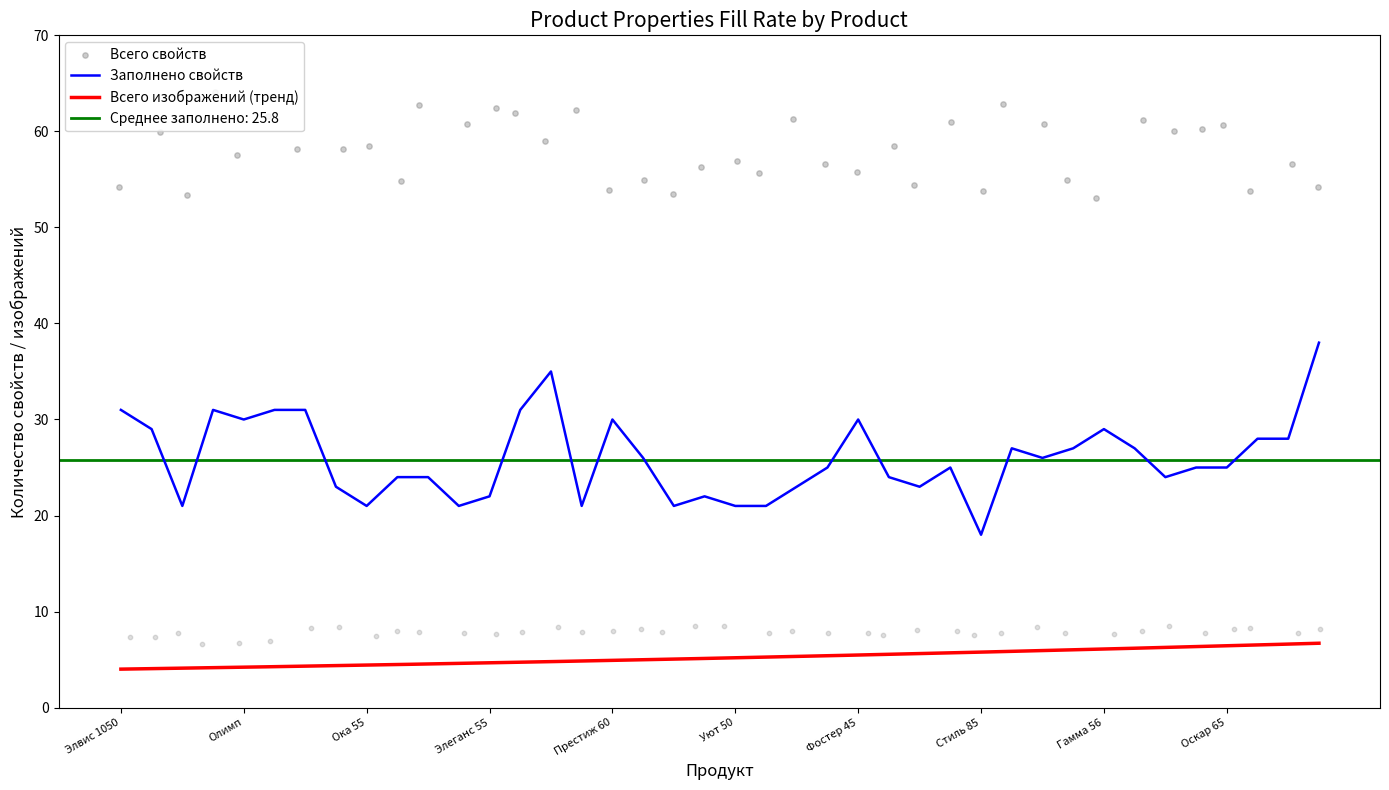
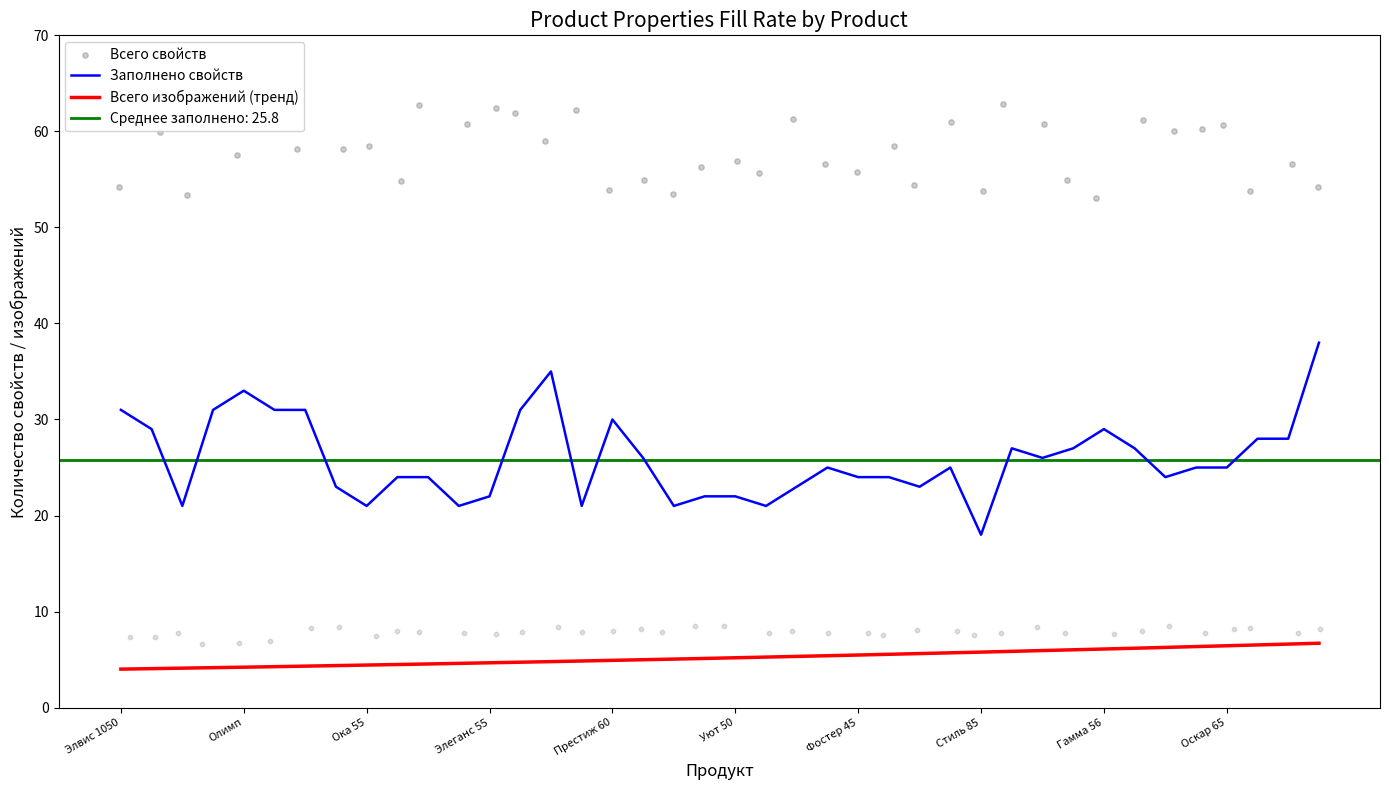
Заполнено свойств, Олимп: 30 -> 33
Заполнено свойств, Уют 50: 21 -> 22
Заполнено свойств, Фостер 45: 30 -> 24
